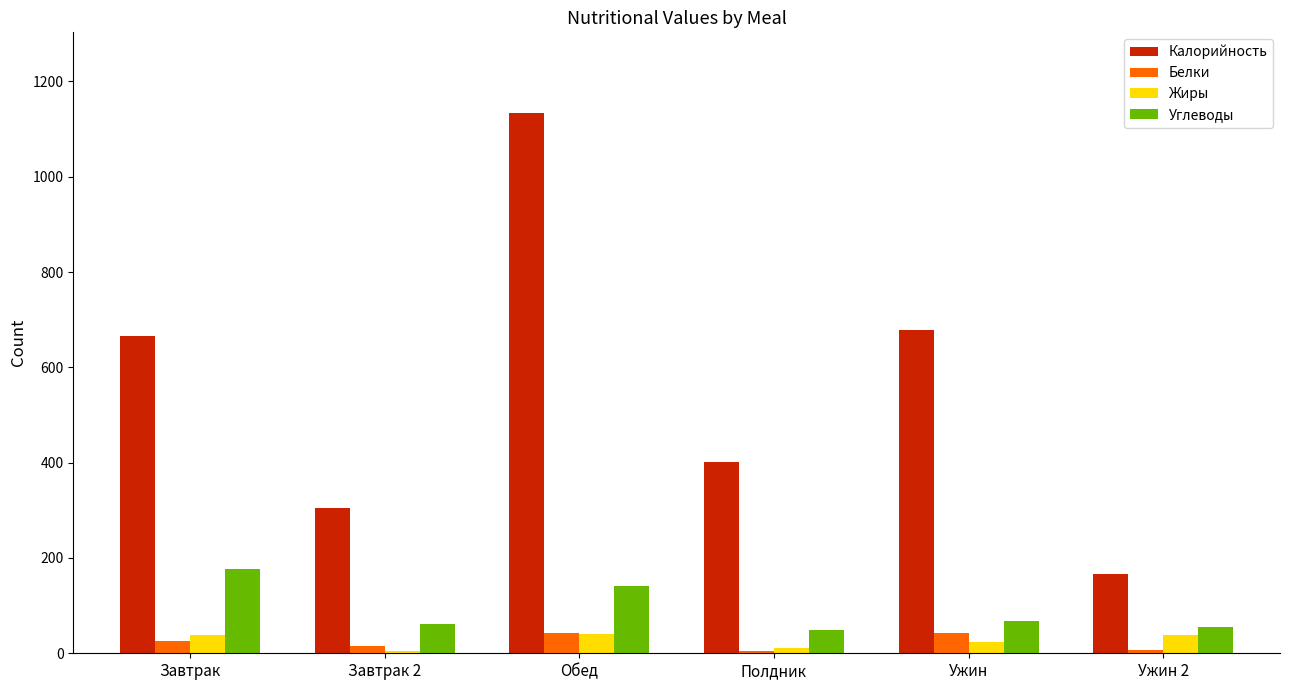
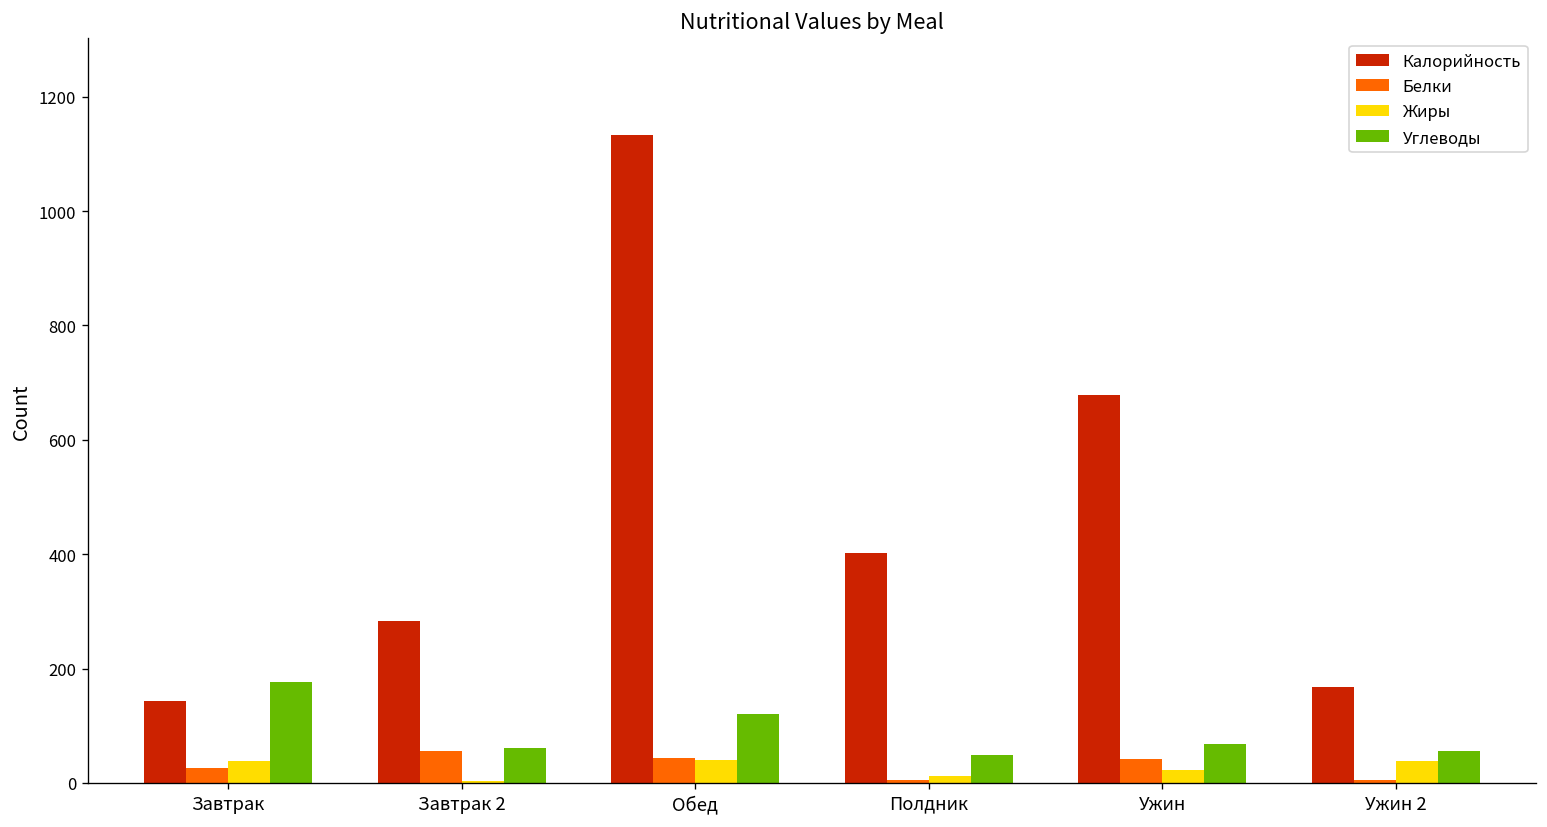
Калорийность, Завтрак: 670 -> 140
Калорийность, Завтрак 2: 310 -> 280
Белки, Завтрак 2: 20 -> 60
Углеводы, Обед: 140 -> 120
